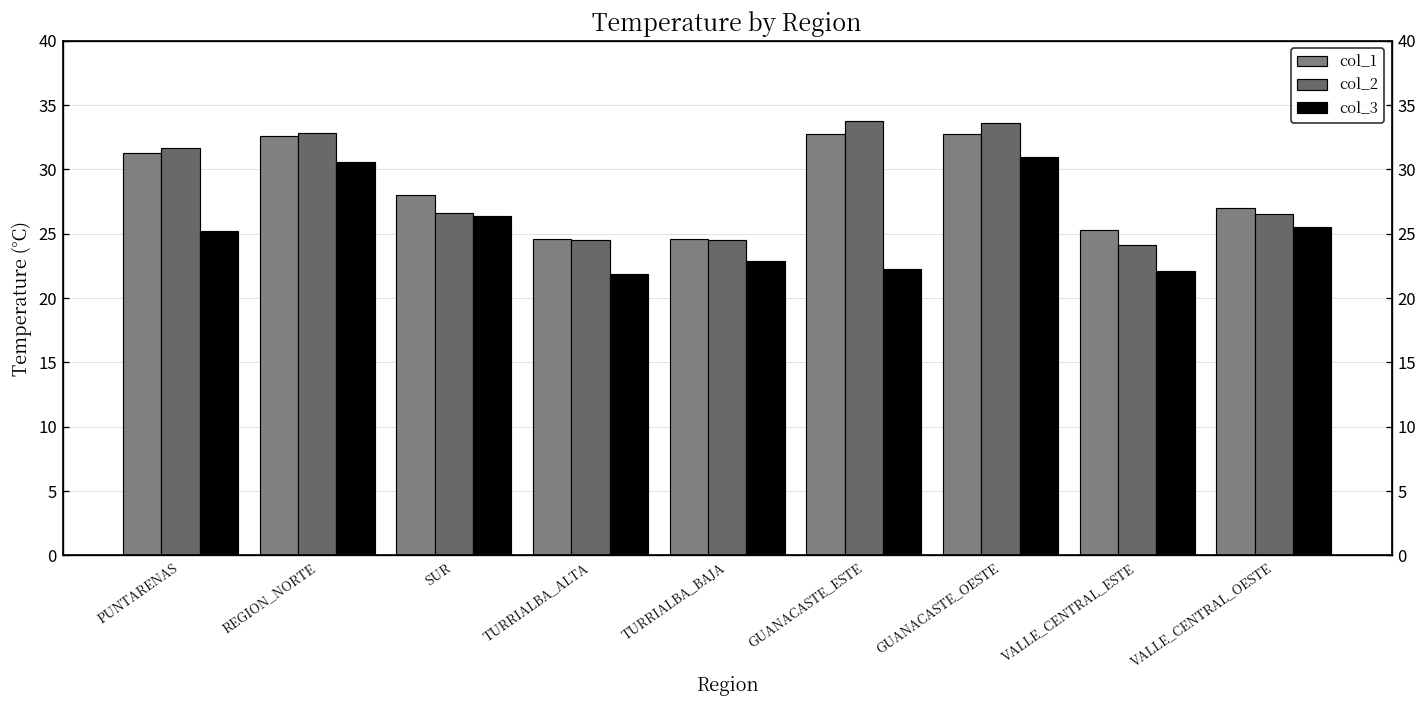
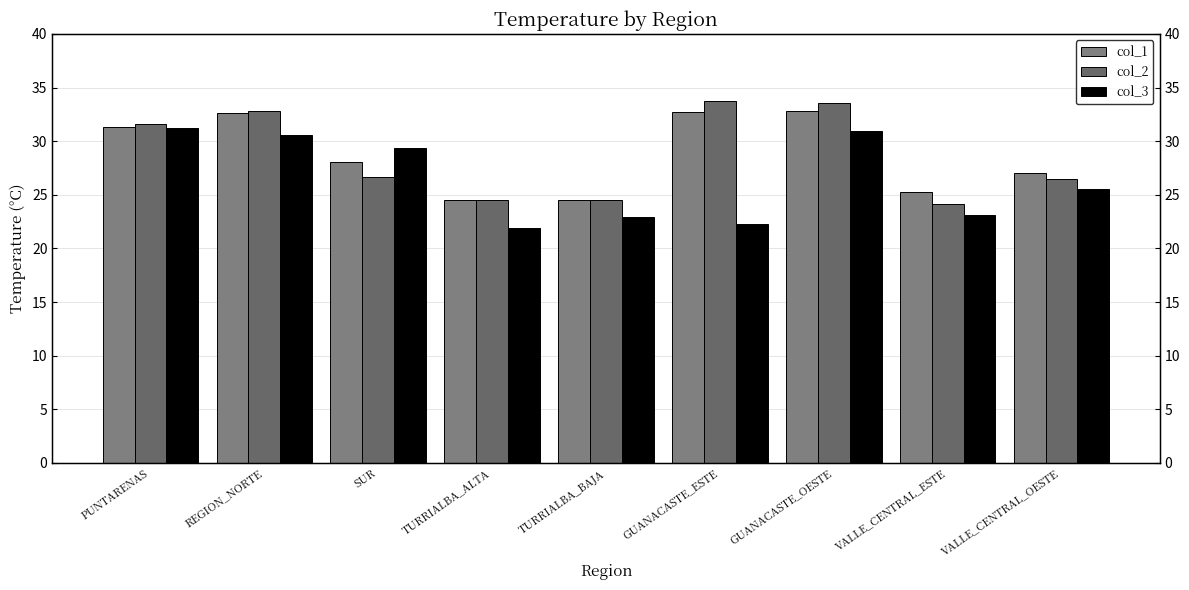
col_3, PUNTARENAS: 25.2 -> 31.3
col_3, SUR: 26.4 -> 29.4
col_3, VALLE_CENTRAL_ESTE: 22.1 -> 23.1
